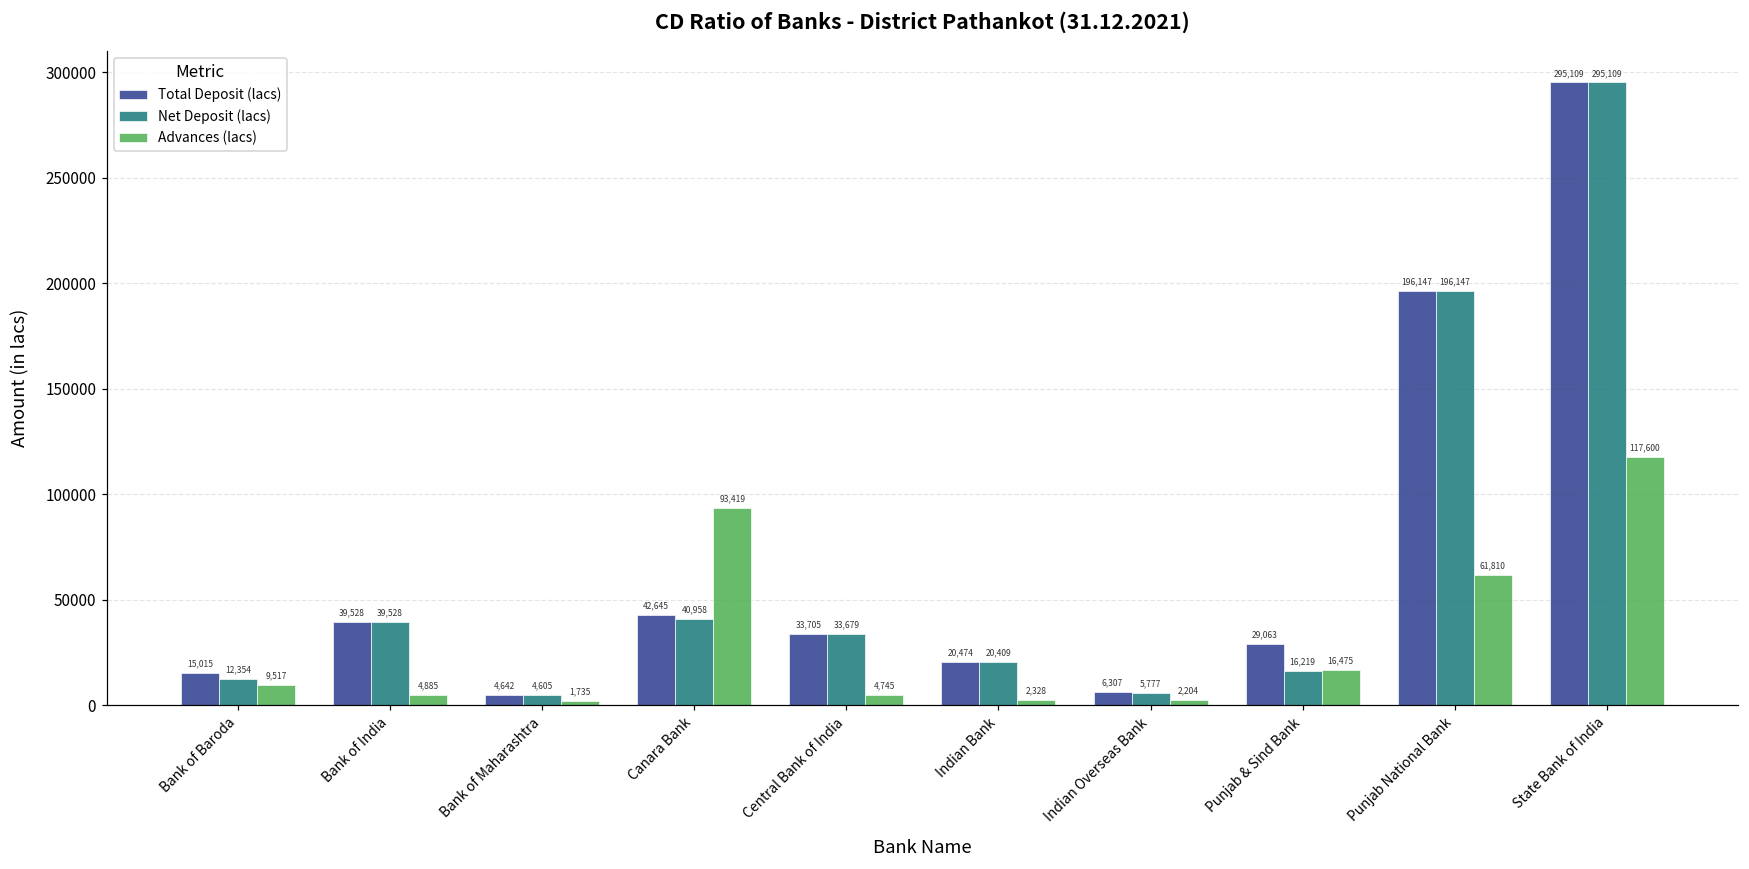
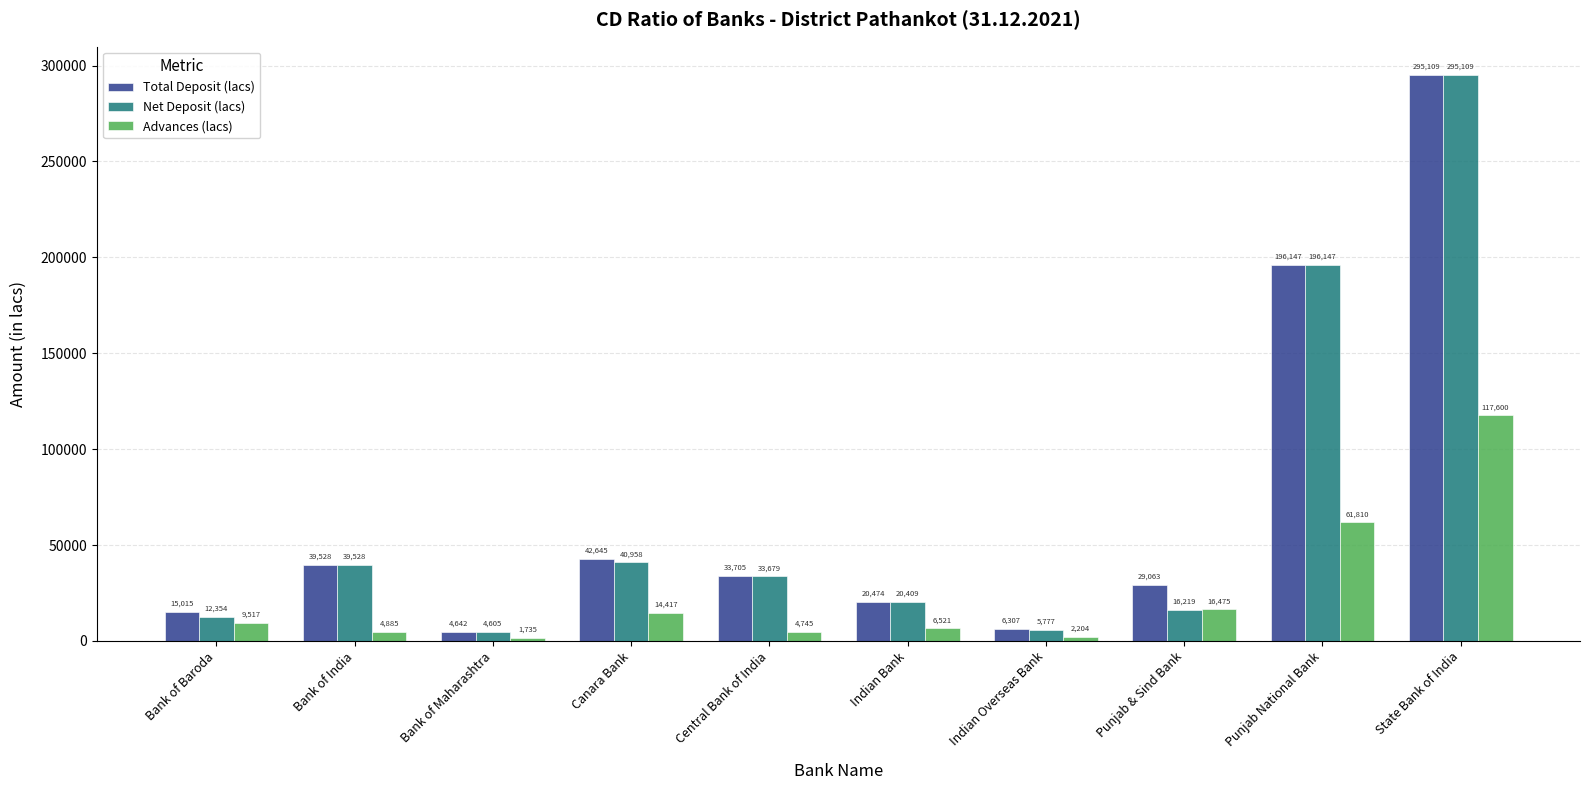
Advances (lacs), Canara Bank: 93,419 -> 14,417
Advances (lacs), Indian Bank: 2,328 -> 6,521
